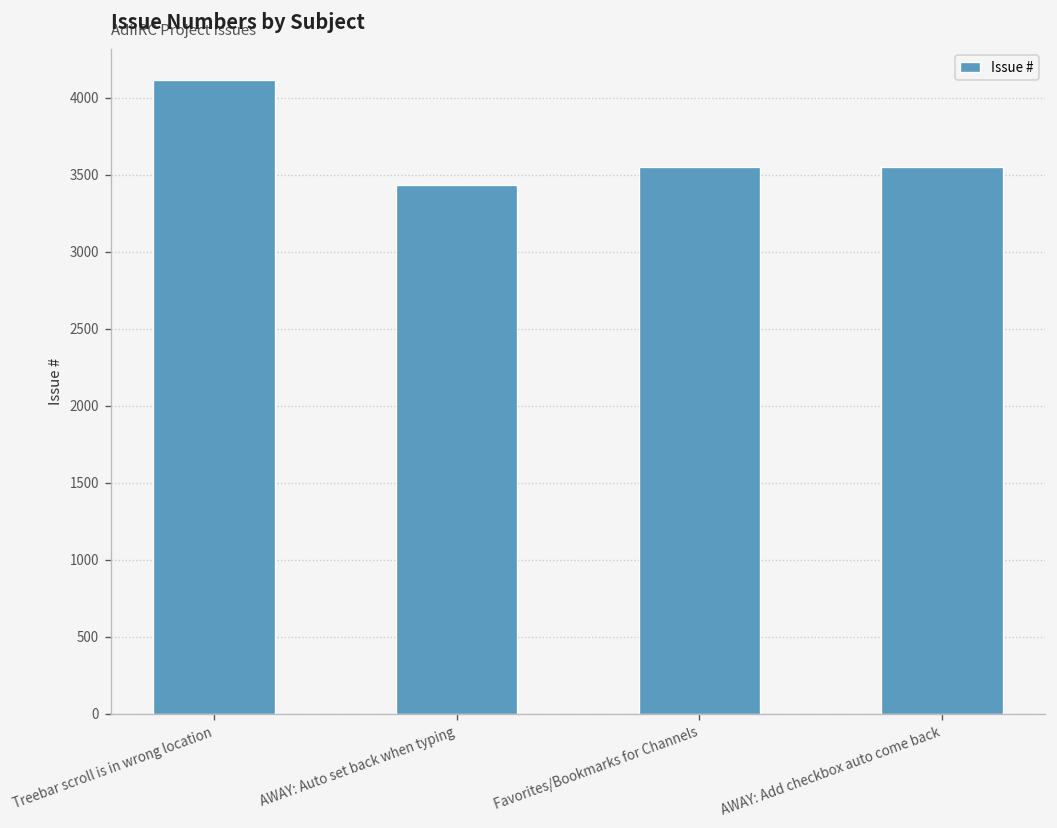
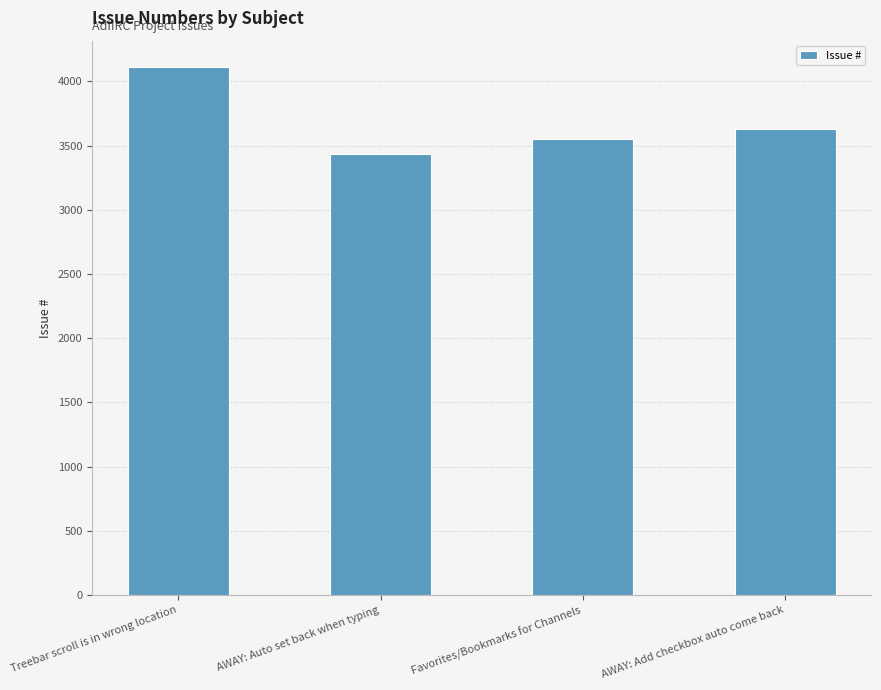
AWAY: Add checkbox auto come back: 3550 -> 3630
